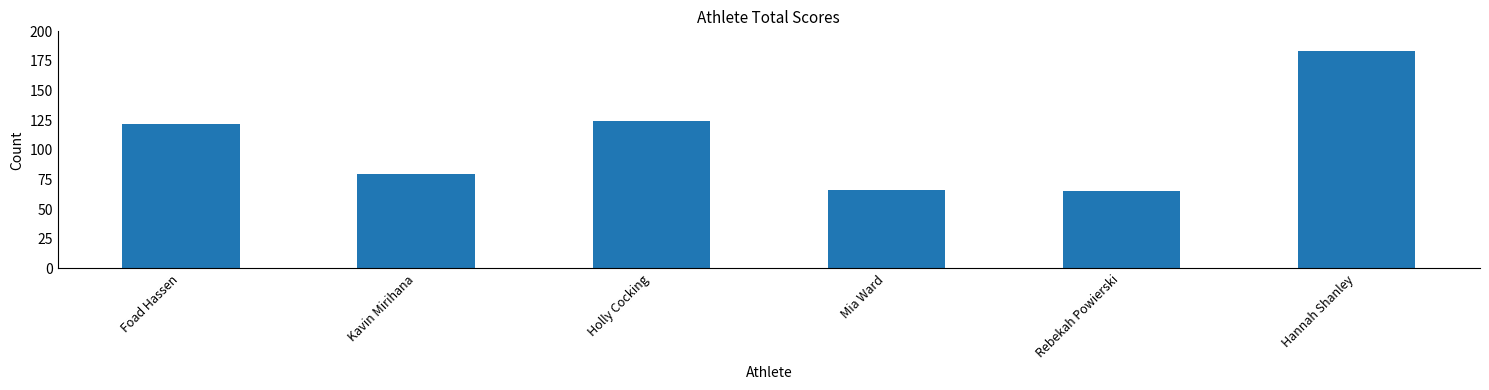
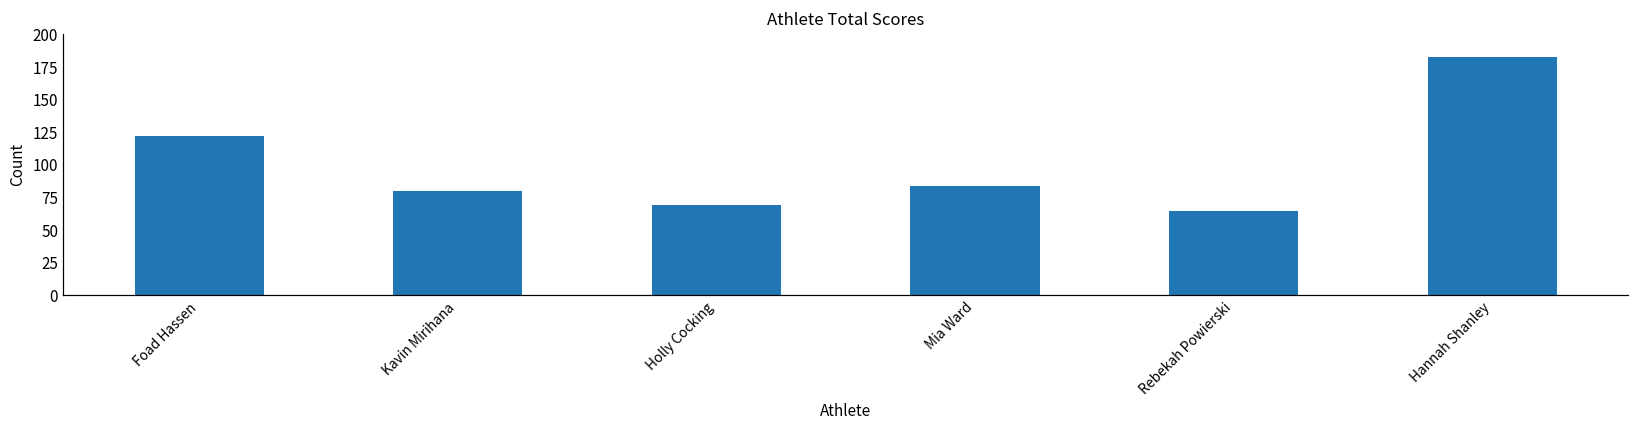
Holly Cocking: 124 -> 69
Mia Ward: 66 -> 84
